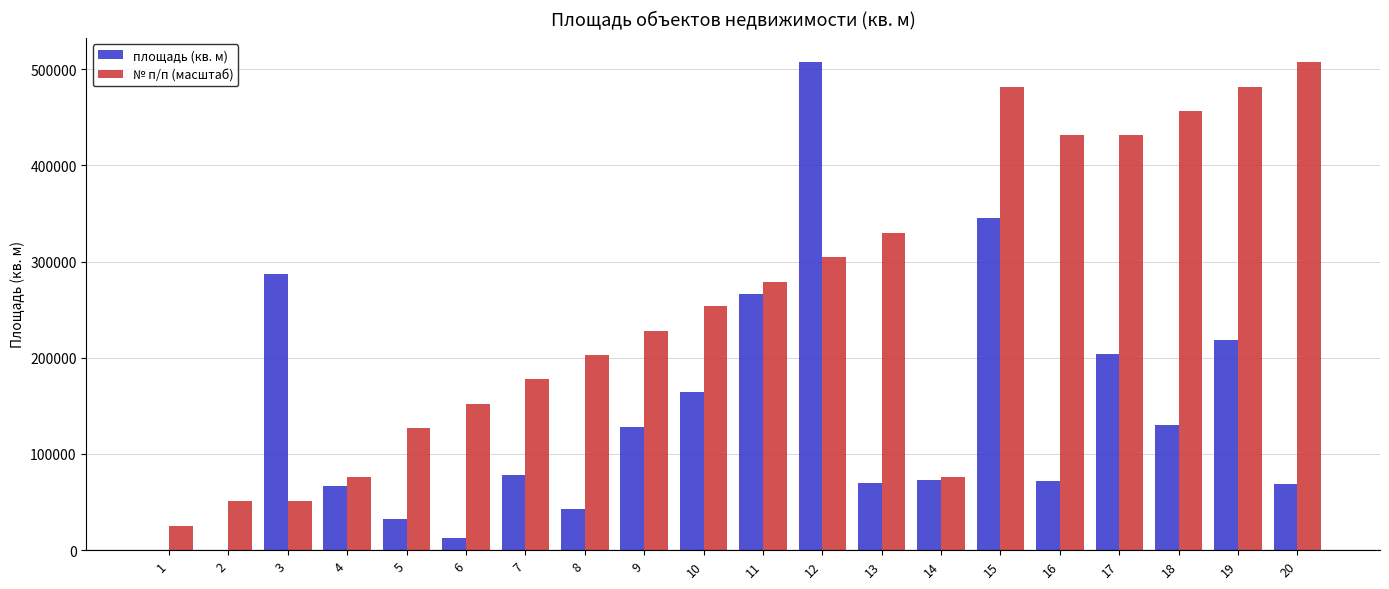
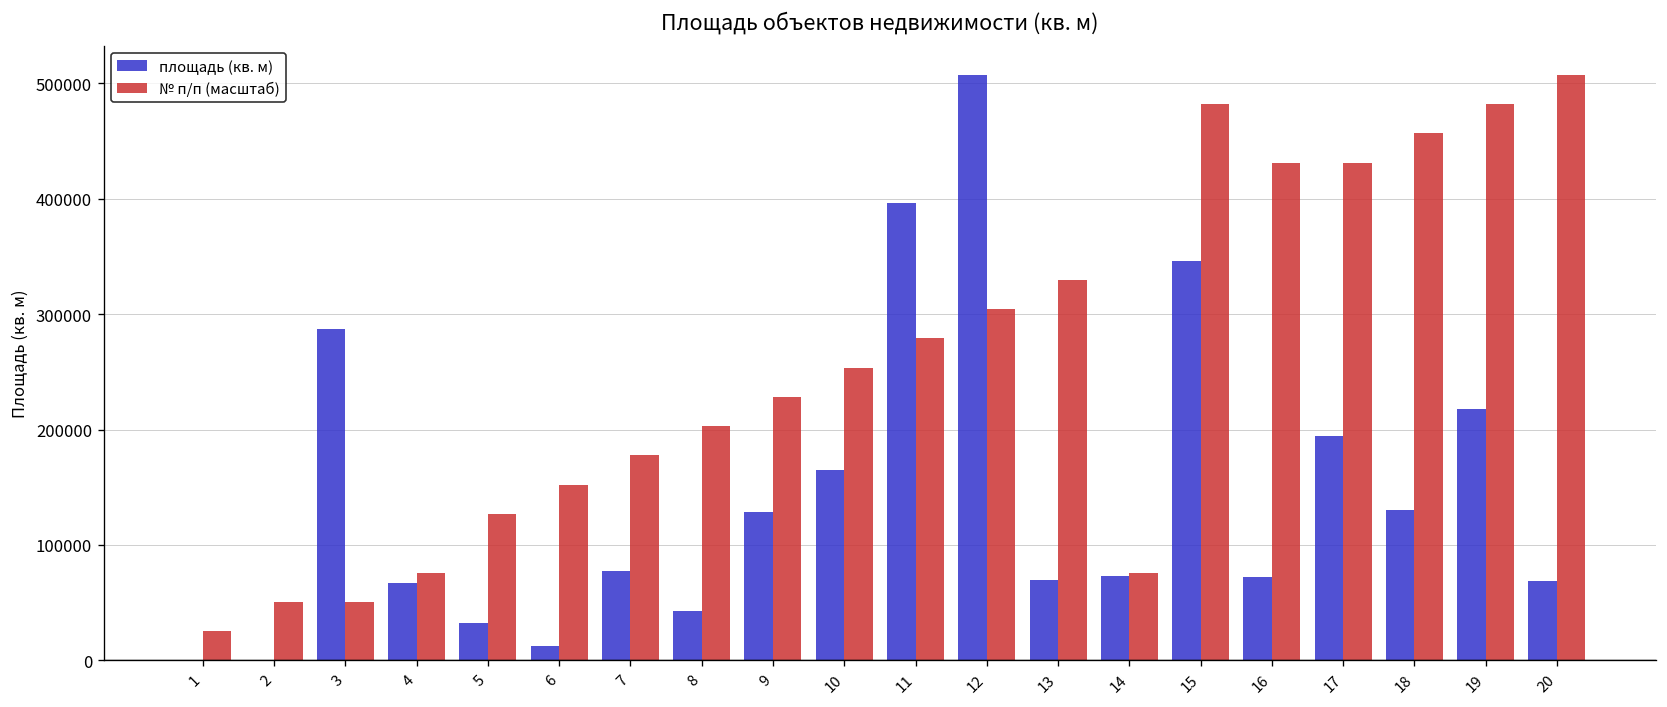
площадь (кв. м), 11: 270000 -> 400000
площадь (кв. м), 17: 200000 -> 190000
